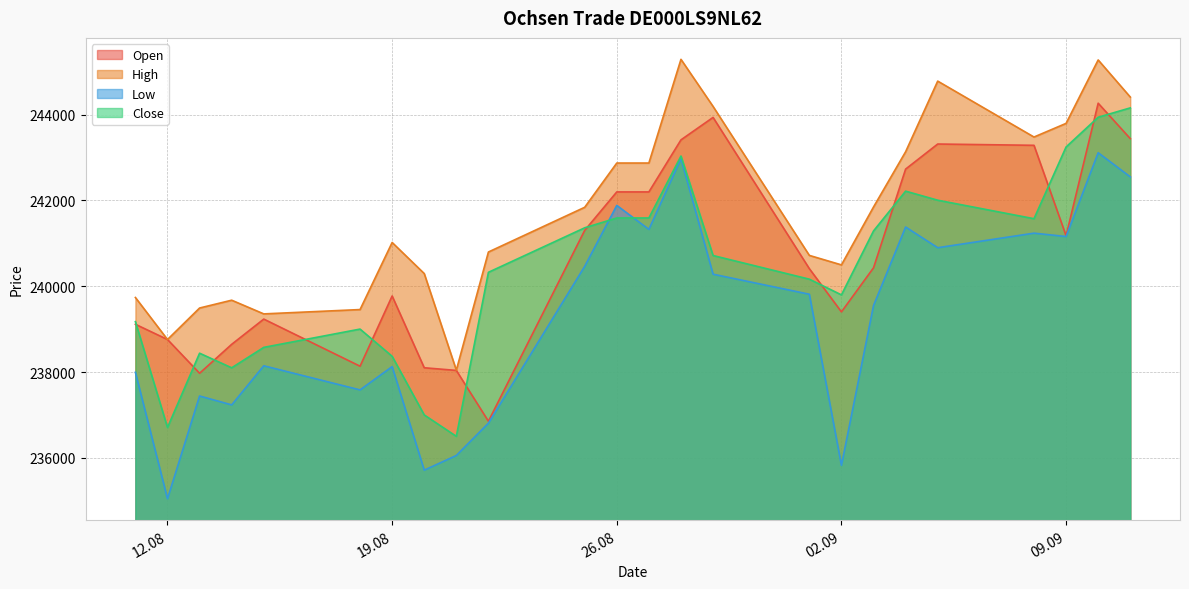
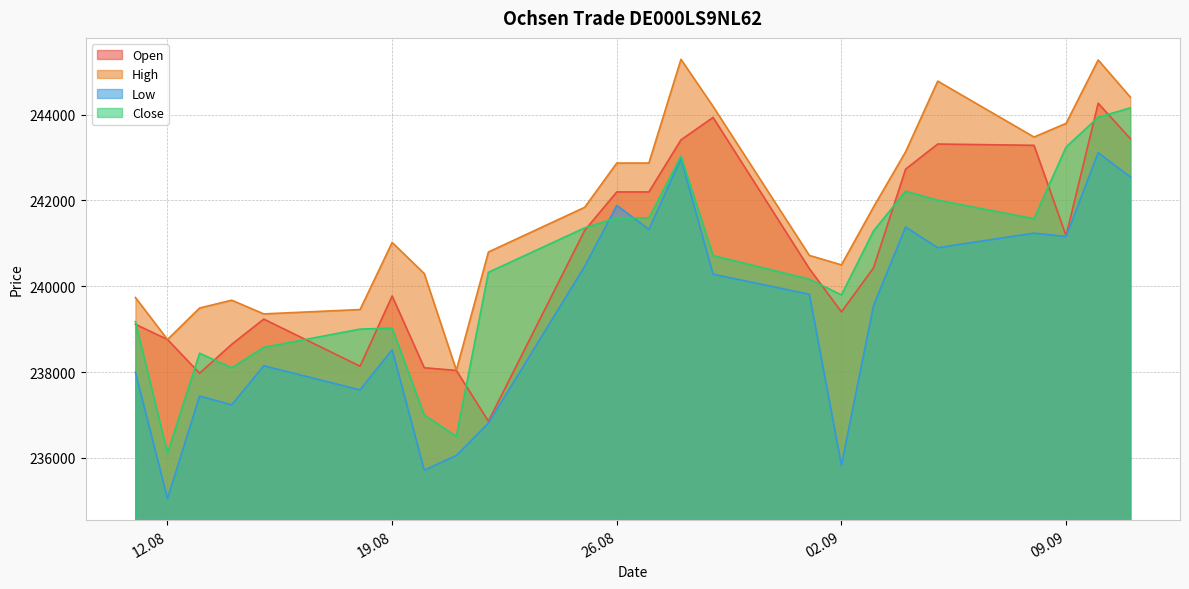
Close, 12.08: 236700 -> 236100
Low, 19.08: 238100 -> 238500
Close, 19.08: 238400 -> 239000
